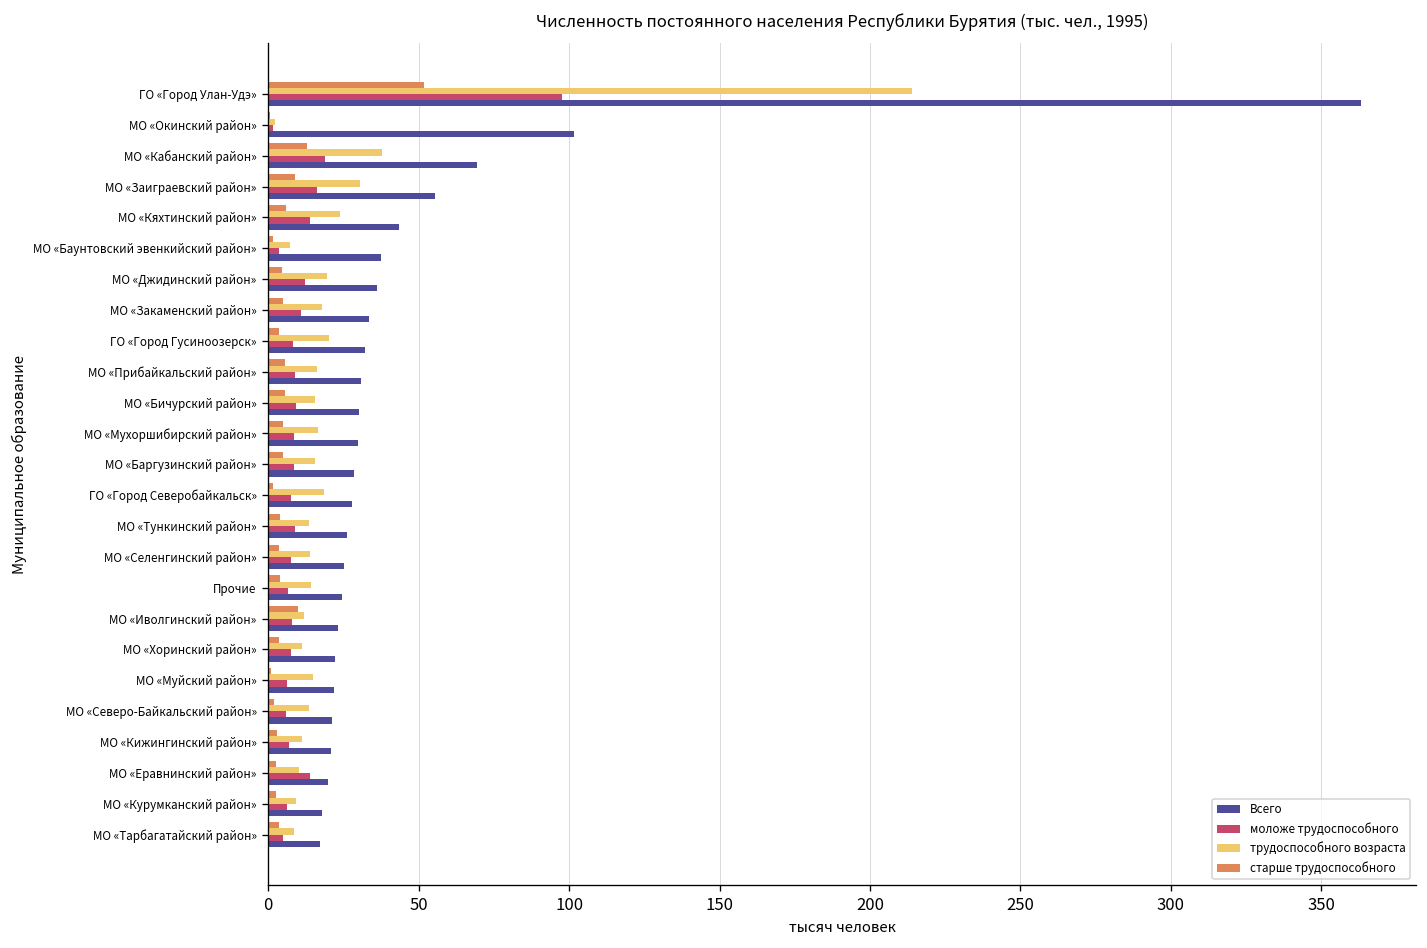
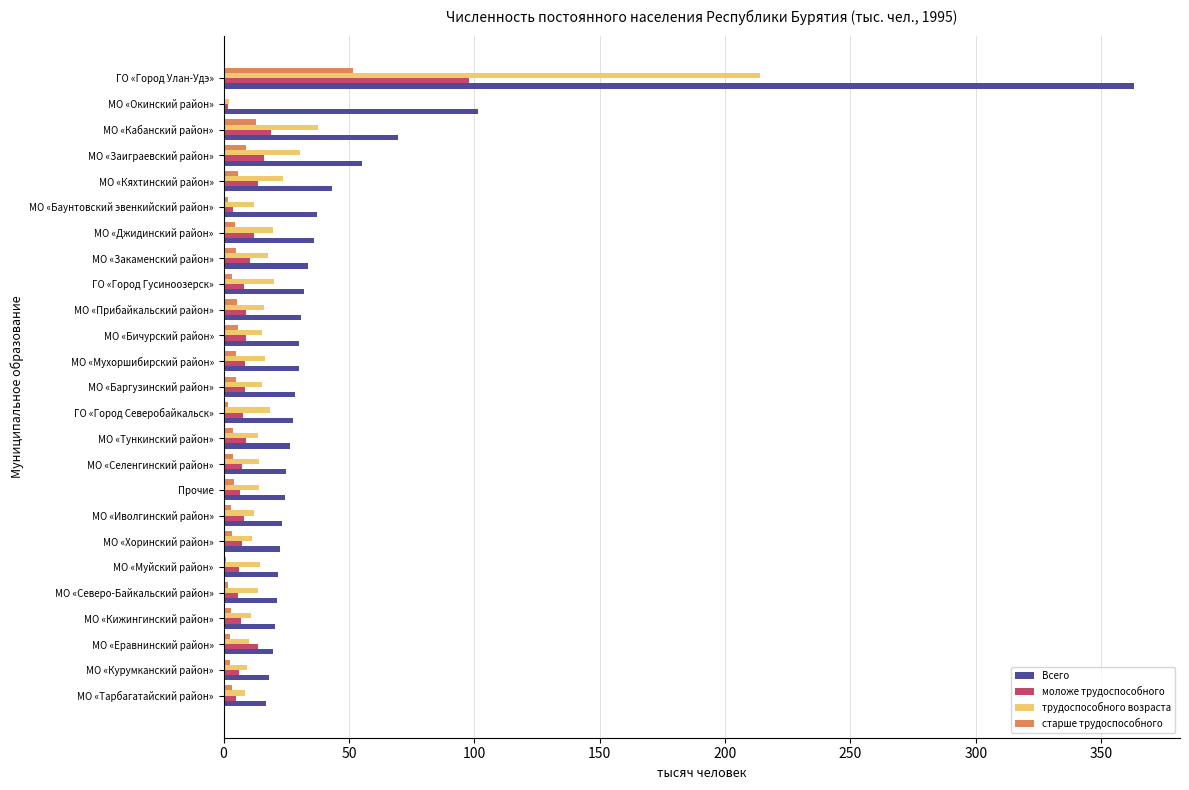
трудоспособного возраста, МО «Баунтовский эвенкийский район»: 7 -> 12
старше трудоспособного, МО «Иволгинский район»: 10 -> 3
